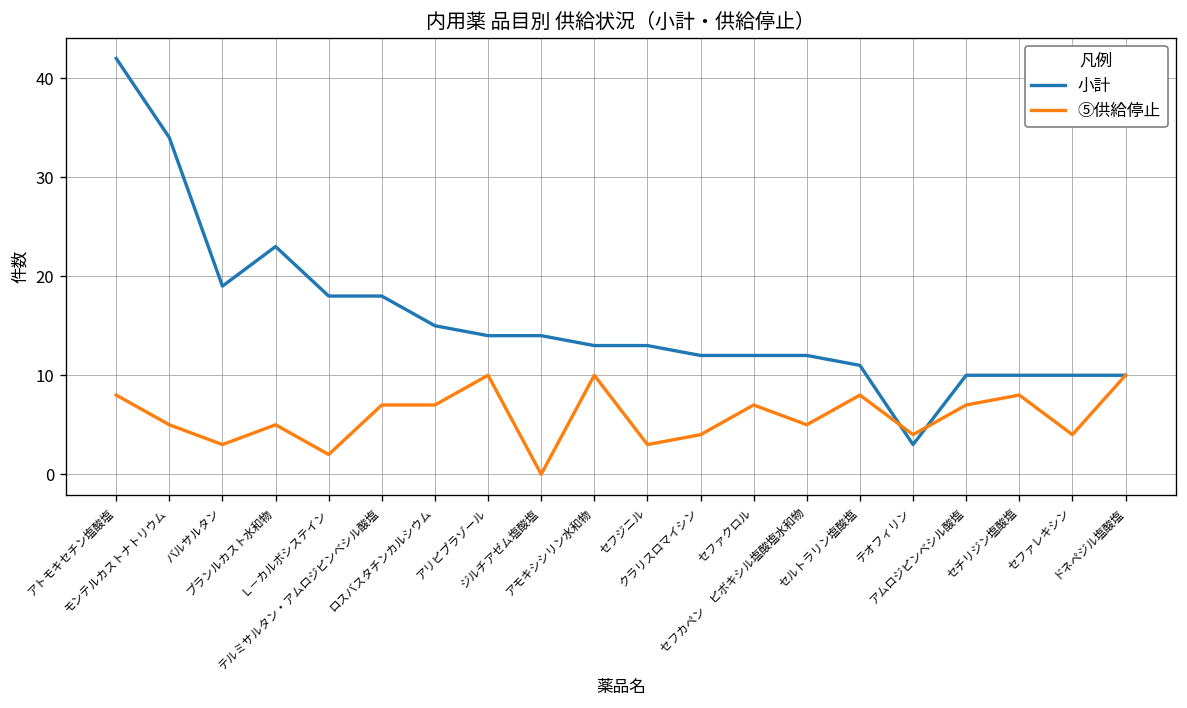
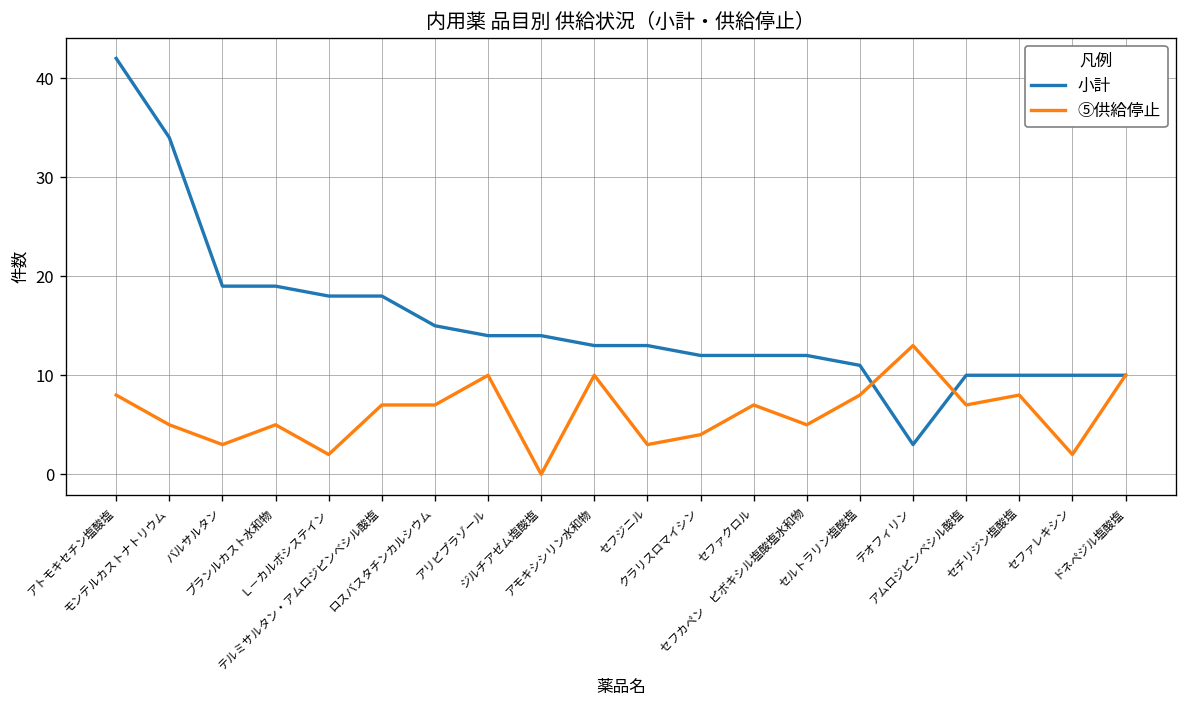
小計, プランルカスト水和物: 23 -> 19
⑤供給停止, テオフィリン: 4 -> 13
⑤供給停止, セファレキシン: 4 -> 2
